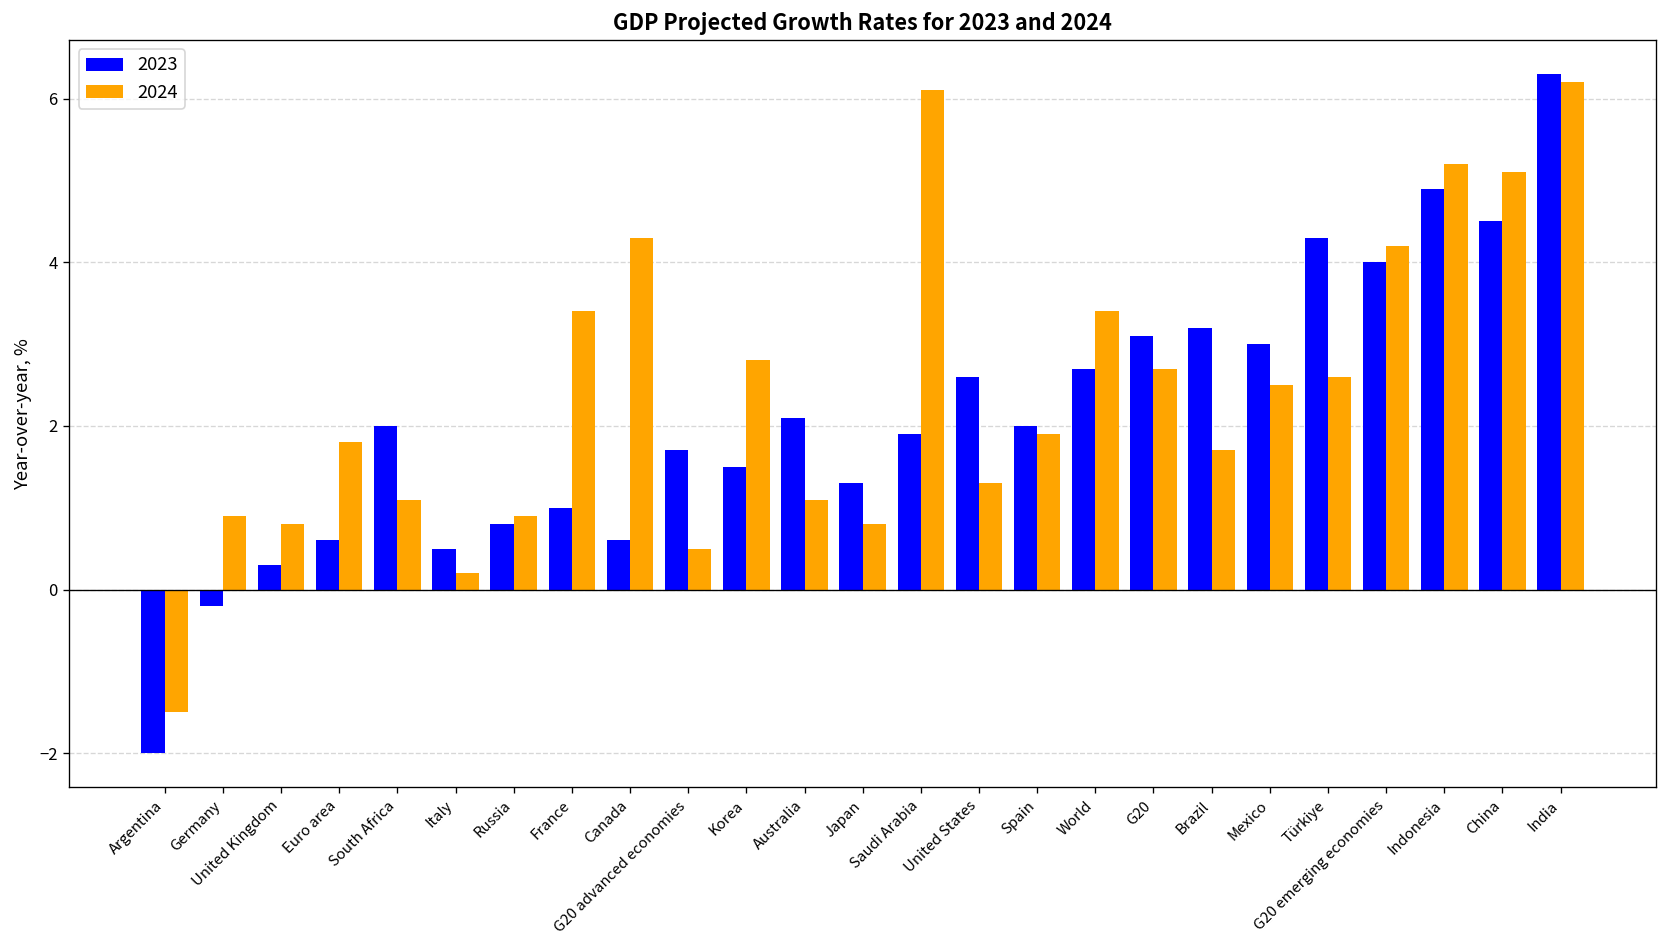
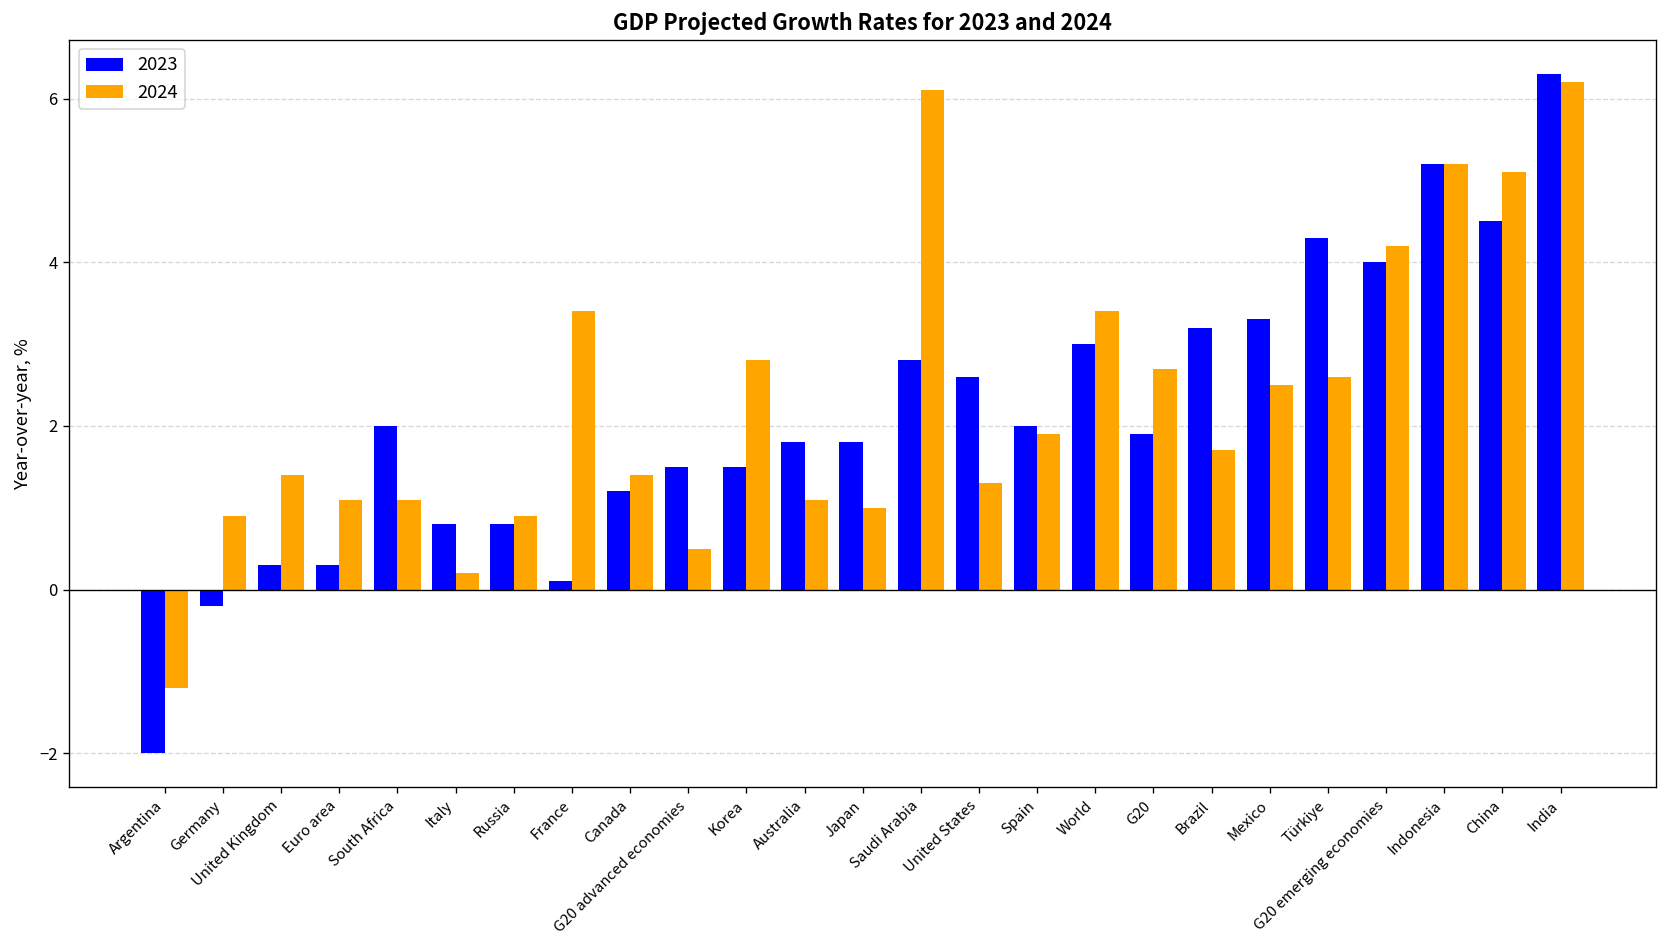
2024, Argentina: -1.5 -> -1.2
2024, United Kingdom: 0.8 -> 1.4
2023, Euro area: 0.6 -> 0.3
2024, Euro area: 1.8 -> 1.1
2023, Italy: 0.5 -> 0.8
2023, France: 1.0 -> 0.1
2023, Canada: 0.6 -> 1.2
2024, Canada: 4.3 -> 1.4
2023, G20 advanced economies: 1.7 -> 1.5
2023, Australia: 2.1 -> 1.8
2023, Japan: 1.3 -> 1.8
2024, Japan: 0.8 -> 1.0
2023, Saudi Arabia: 1.9 -> 2.8
2023, World: 2.7 -> 3.0
2023, G20: 3.1 -> 1.9
2023, Mexico: 3.0 -> 3.3
2023, Indonesia: 4.9 -> 5.2
